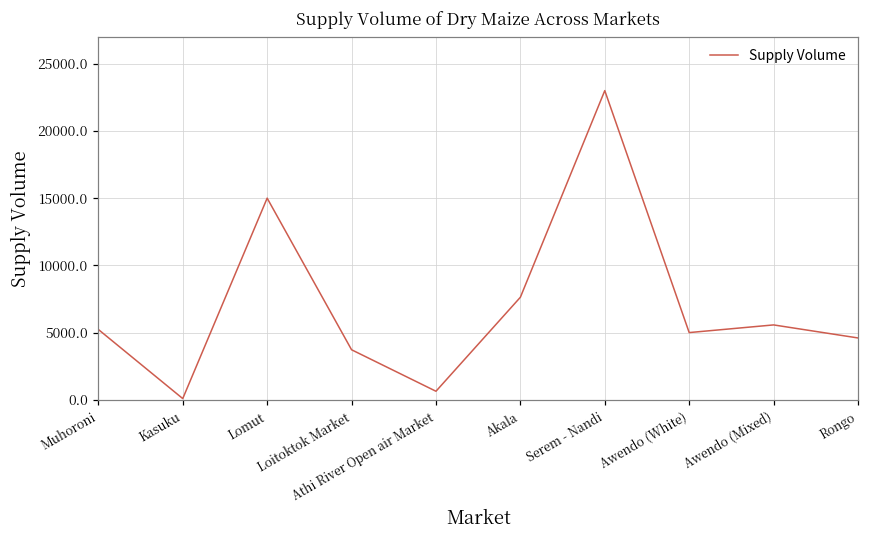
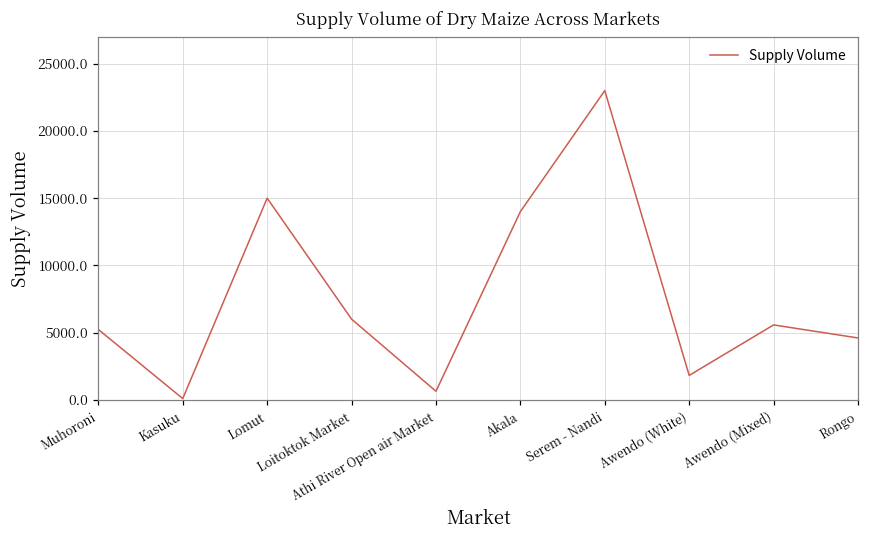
Loitoktok Market: 3700 -> 6000
Akala: 7600 -> 14000
Awendo (White): 5000 -> 1800
